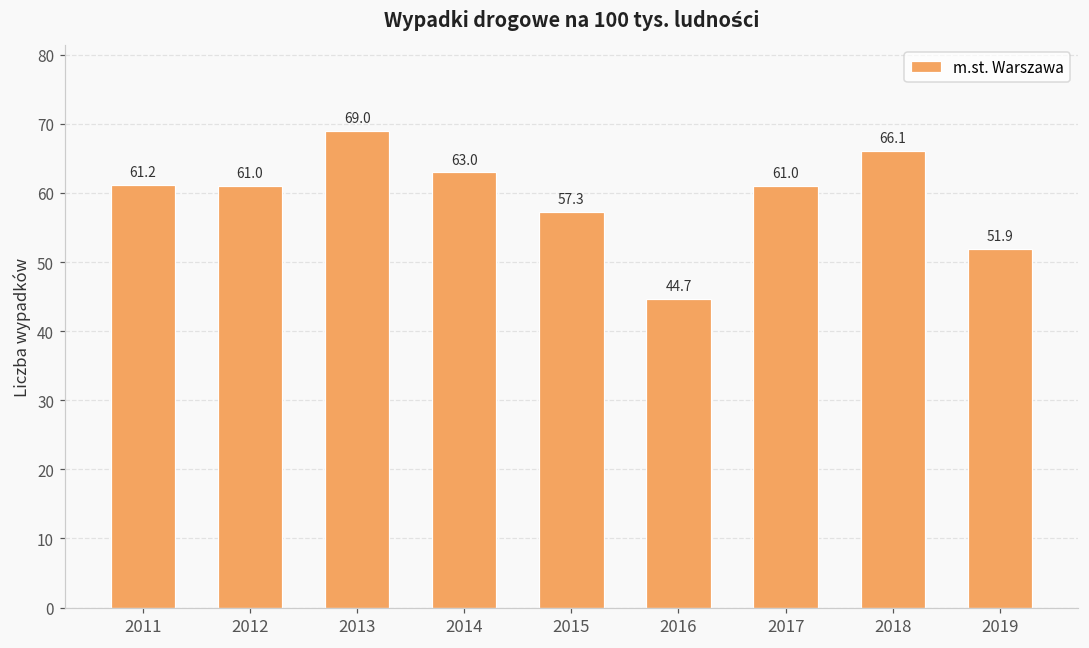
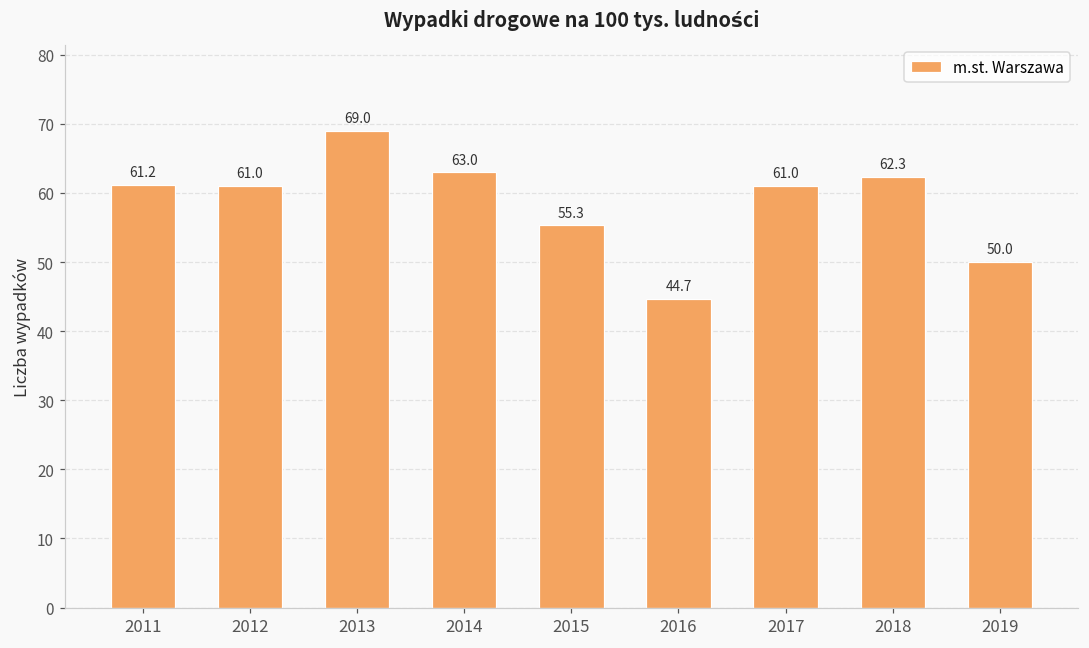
2015: 57.3 -> 55.3
2018: 66.1 -> 62.3
2019: 51.9 -> 50.0
